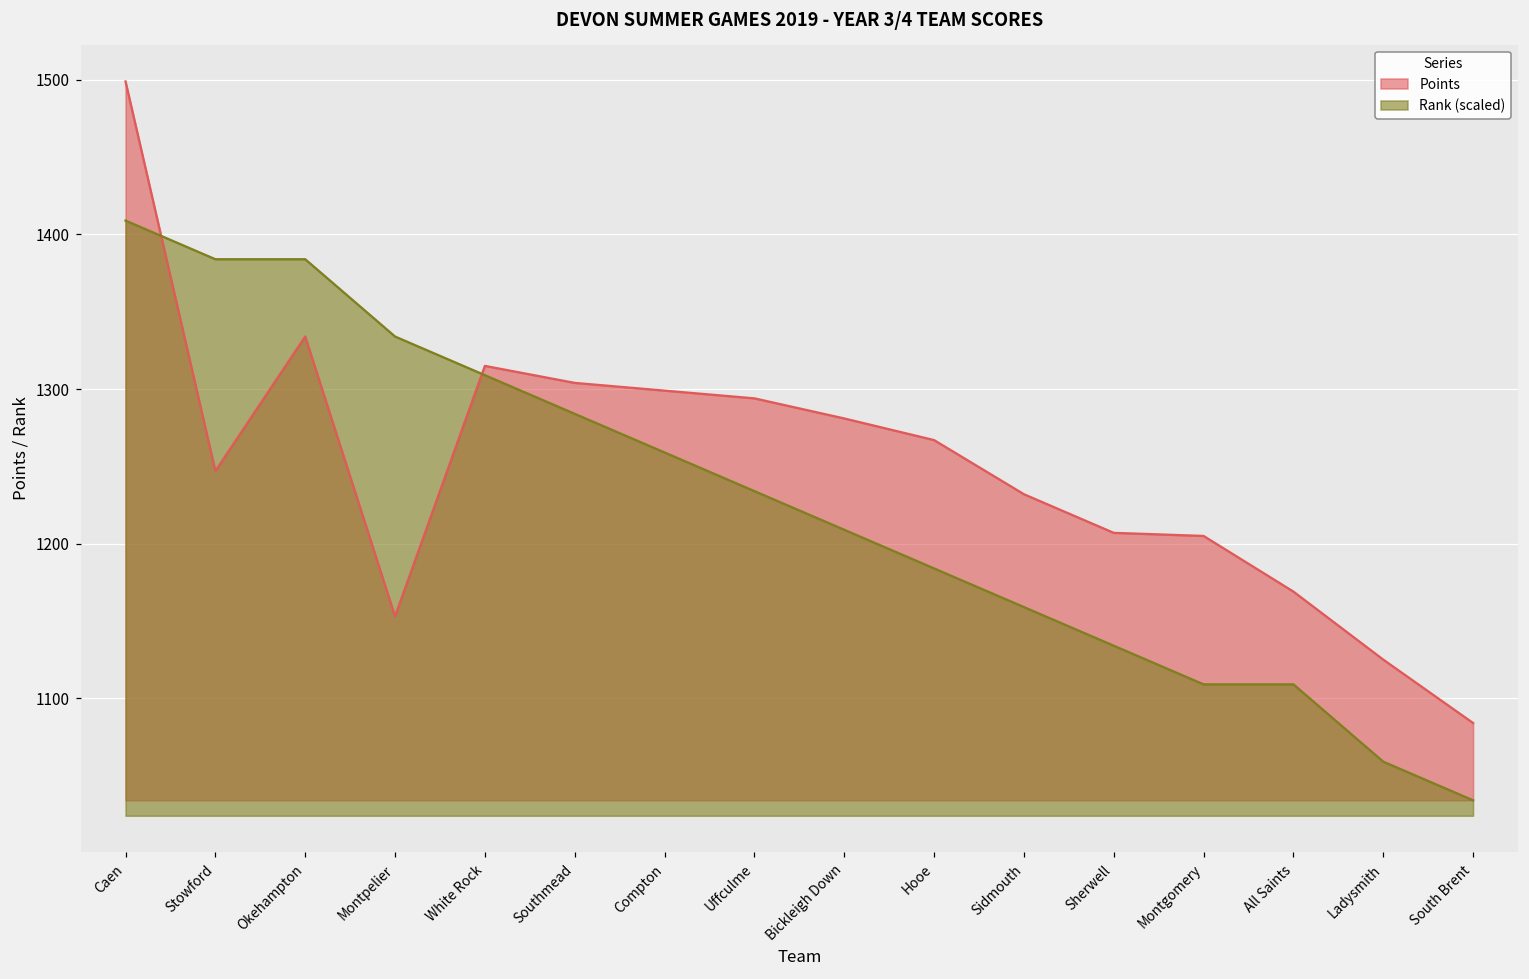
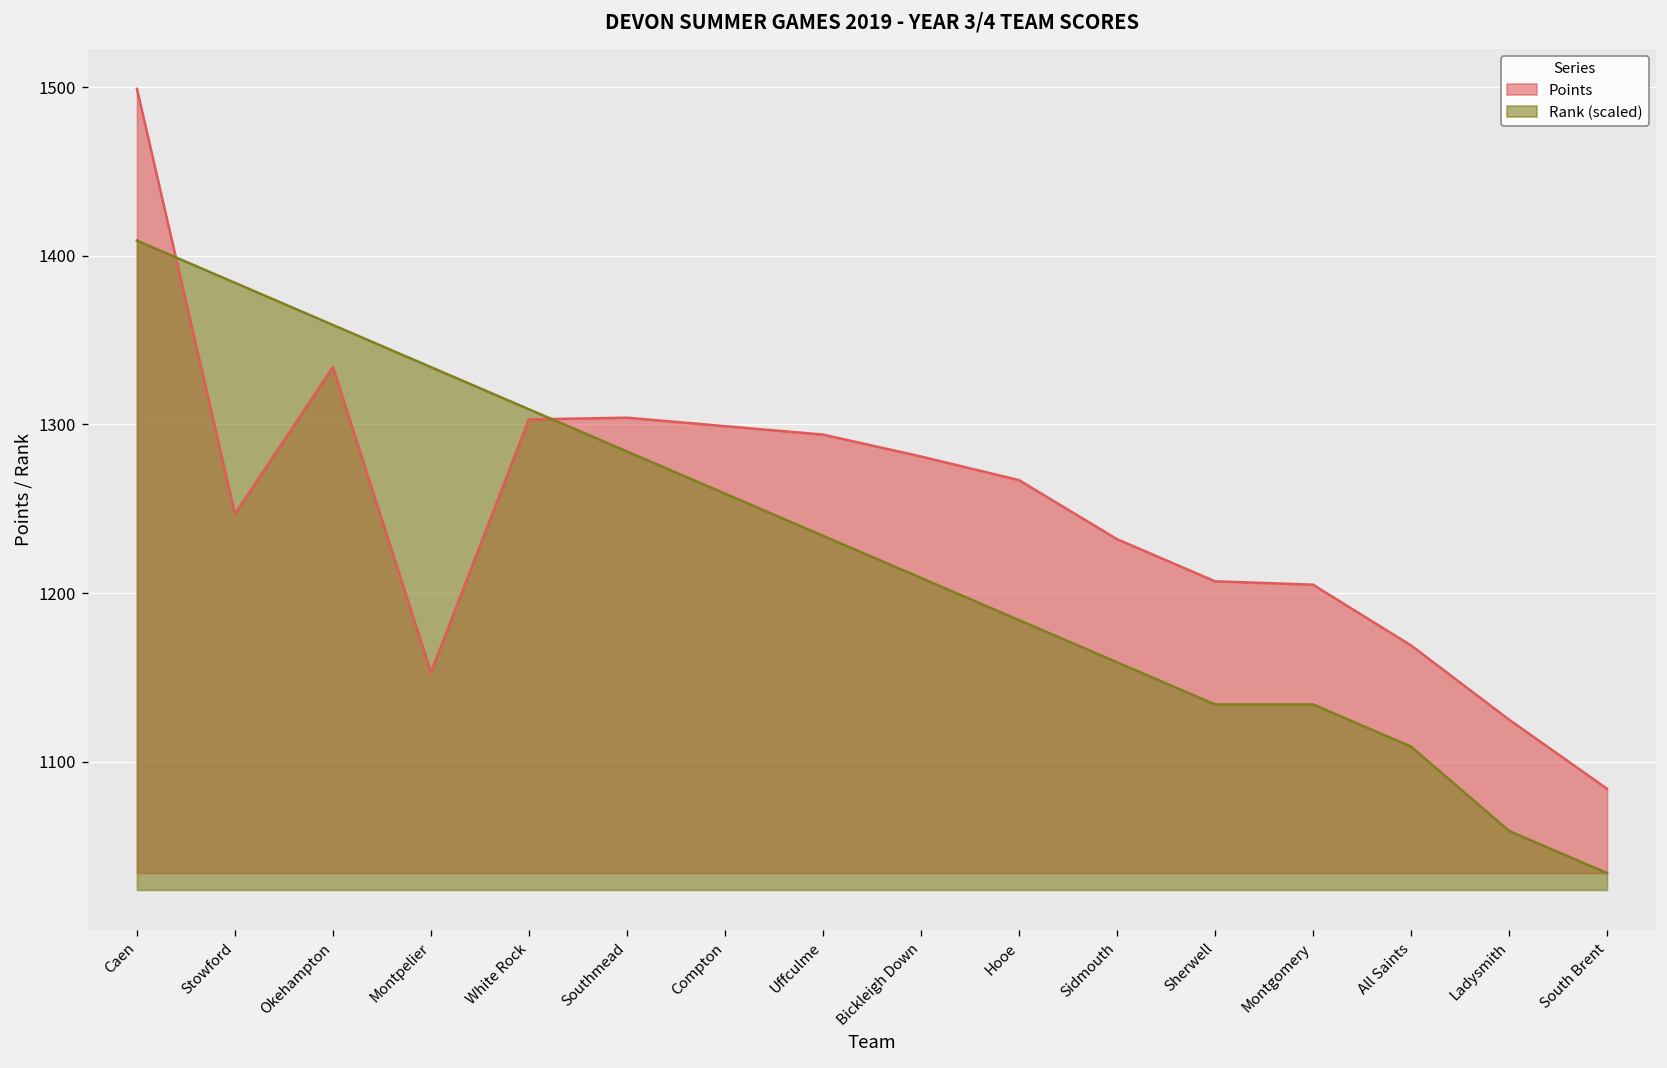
Rank (scaled), Okehampton: 1384 -> 1359
Points, White Rock: 1315 -> 1303
Rank (scaled), Montgomery: 1109 -> 1134
